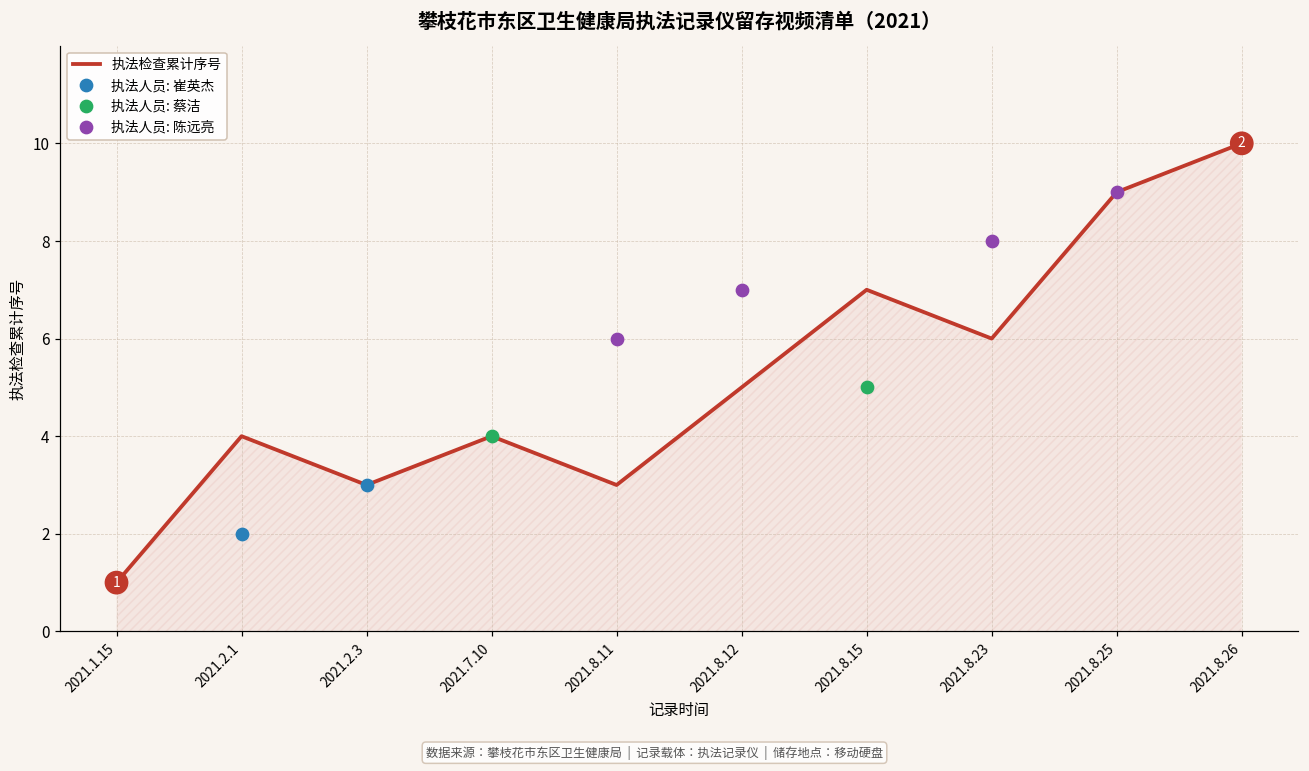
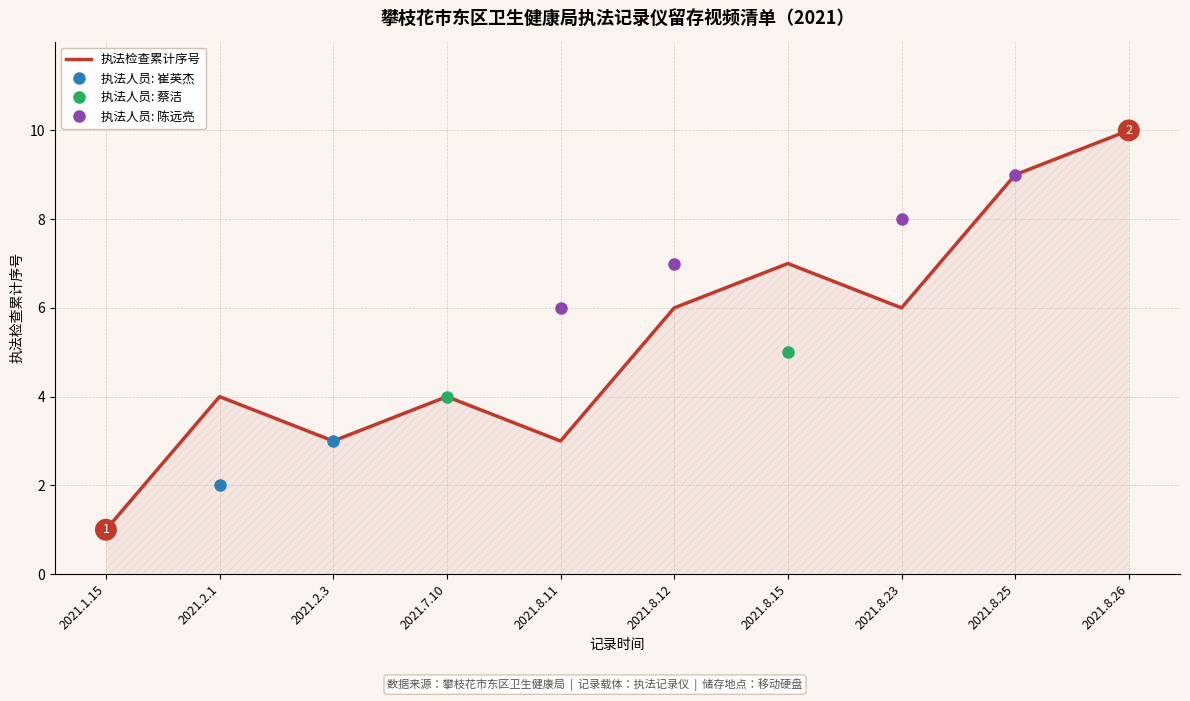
执法检查累计序号, 2021.8.12: 5 -> 6
